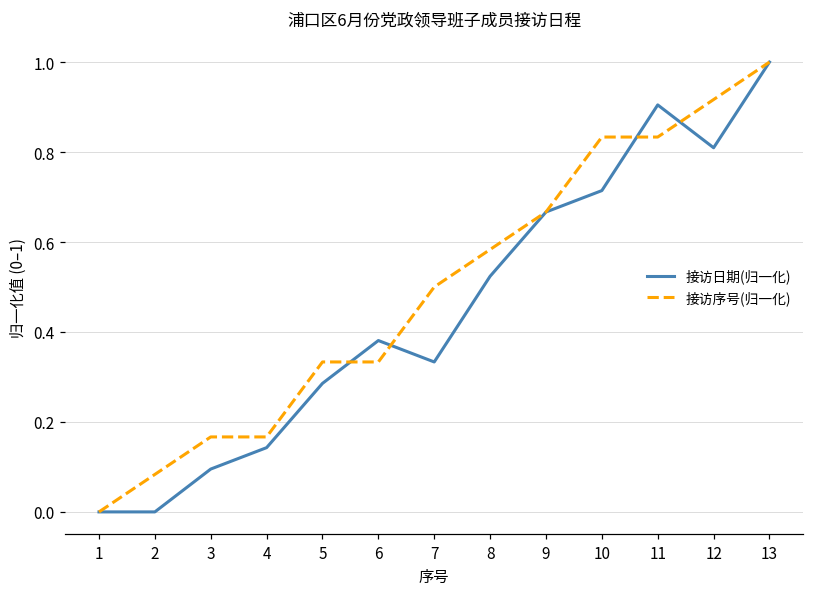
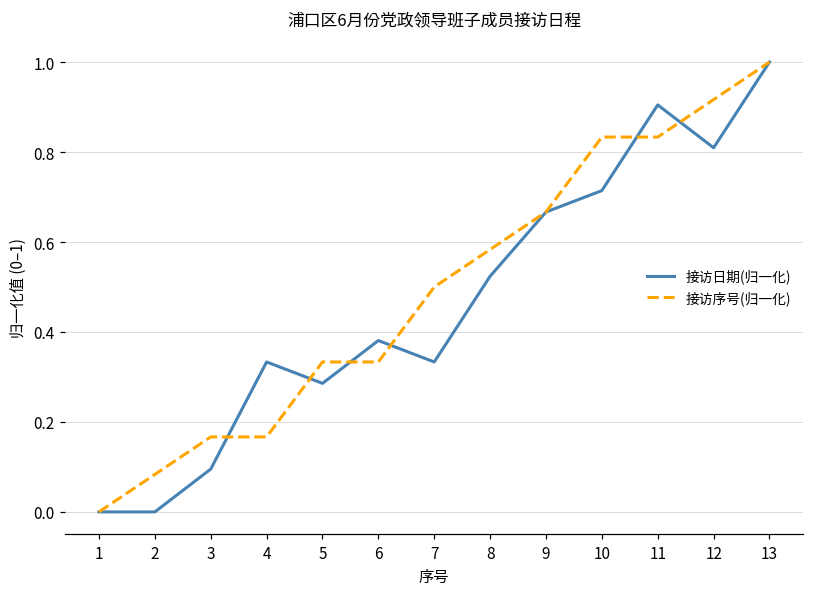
接访日期(归一化), 4: 0.14 -> 0.33
